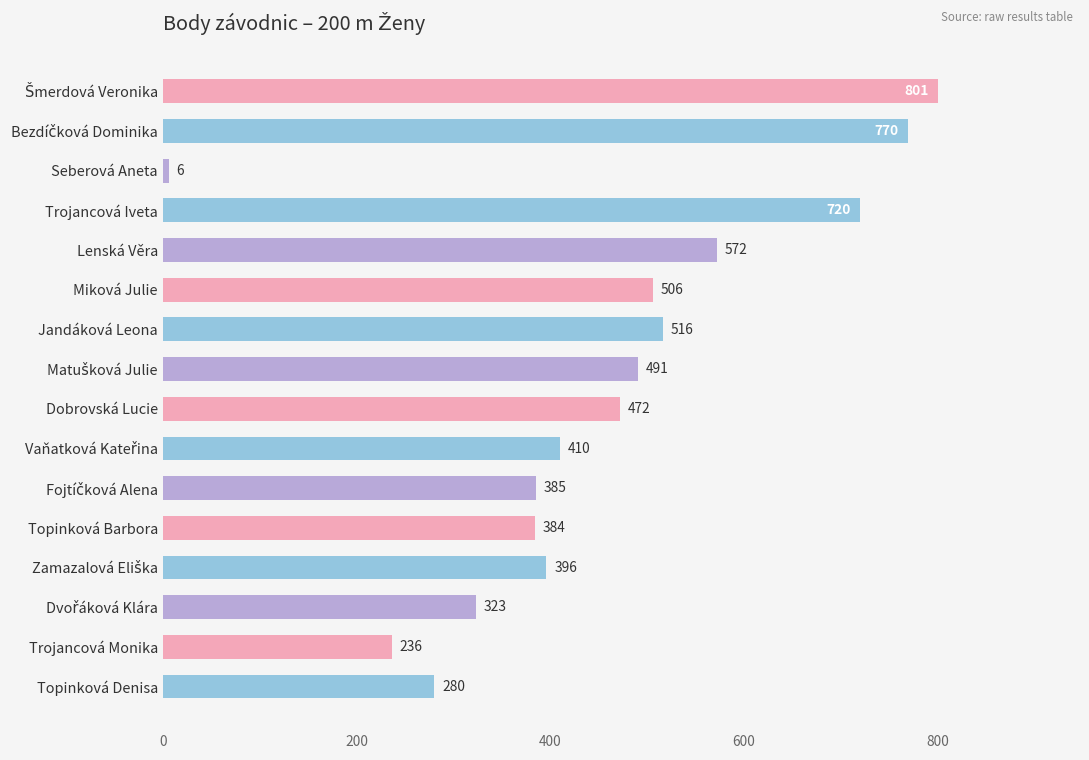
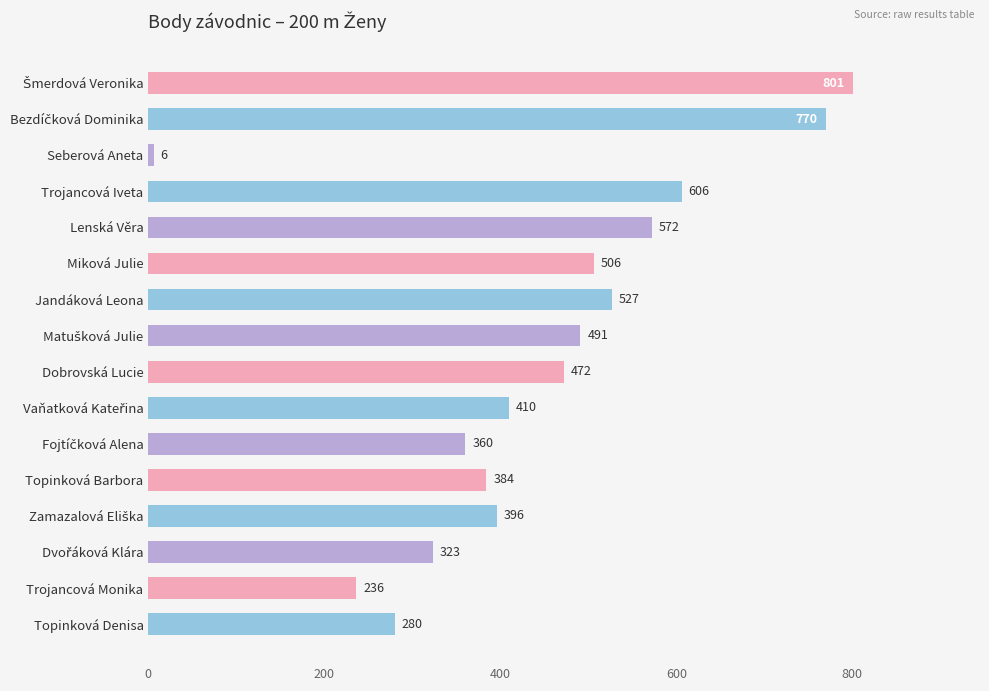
Trojancová Iveta: 720 -> 606
Jandáková Leona: 516 -> 527
Fojtíčková Alena: 385 -> 360
